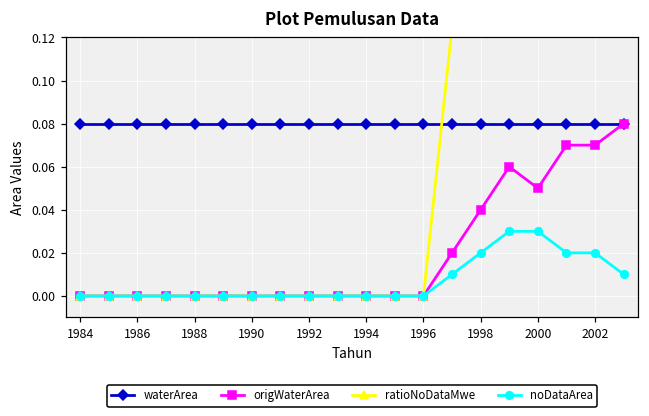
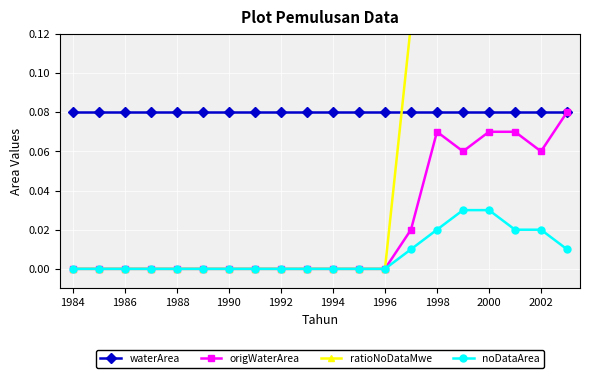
origWaterArea, 1998: 0.04 -> 0.07
origWaterArea, 2000: 0.05 -> 0.07
origWaterArea, 2002: 0.07 -> 0.06
